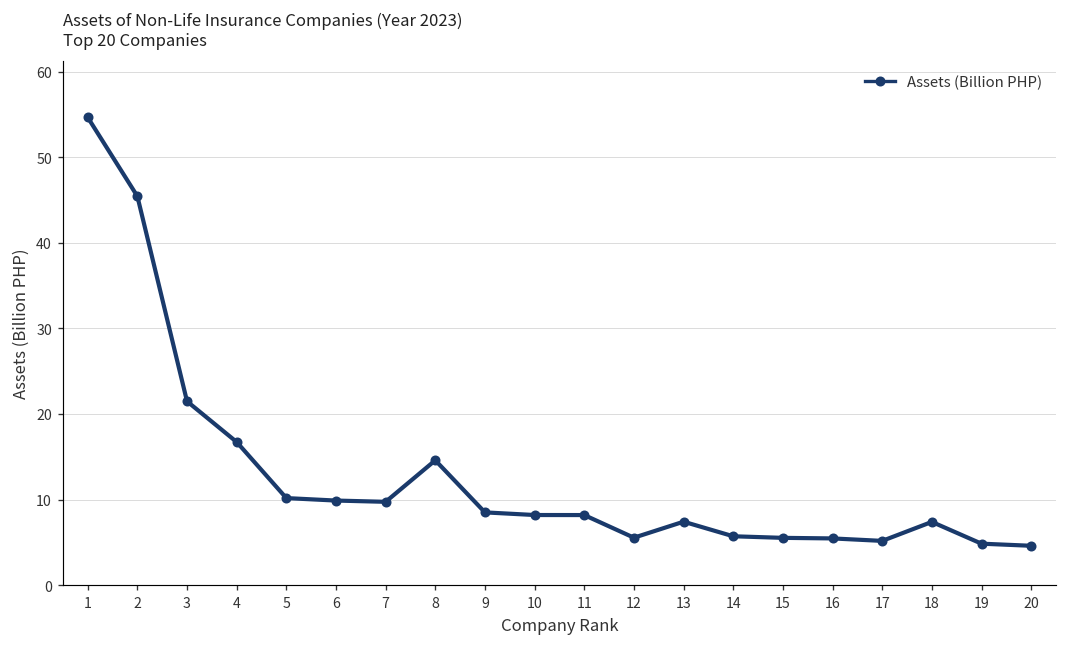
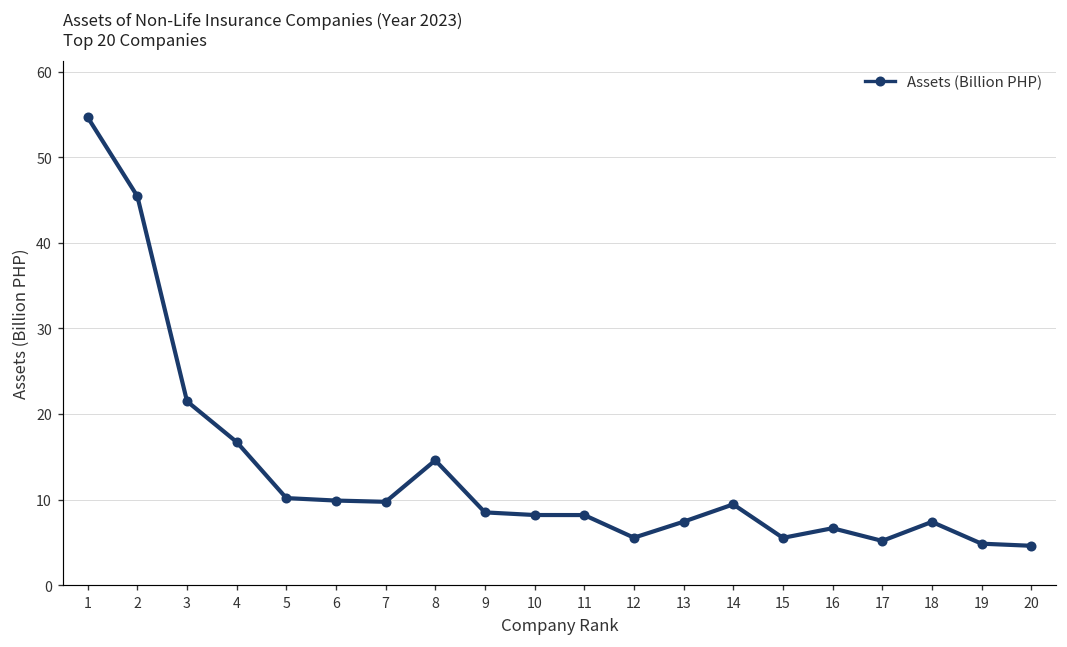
14: 6 -> 9
16: 5 -> 7
